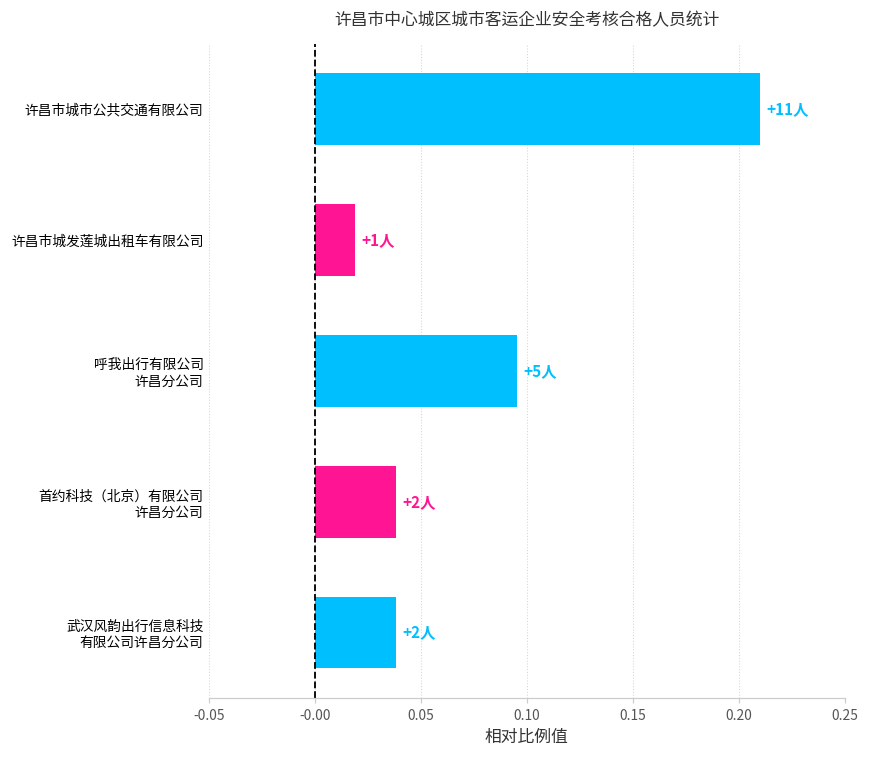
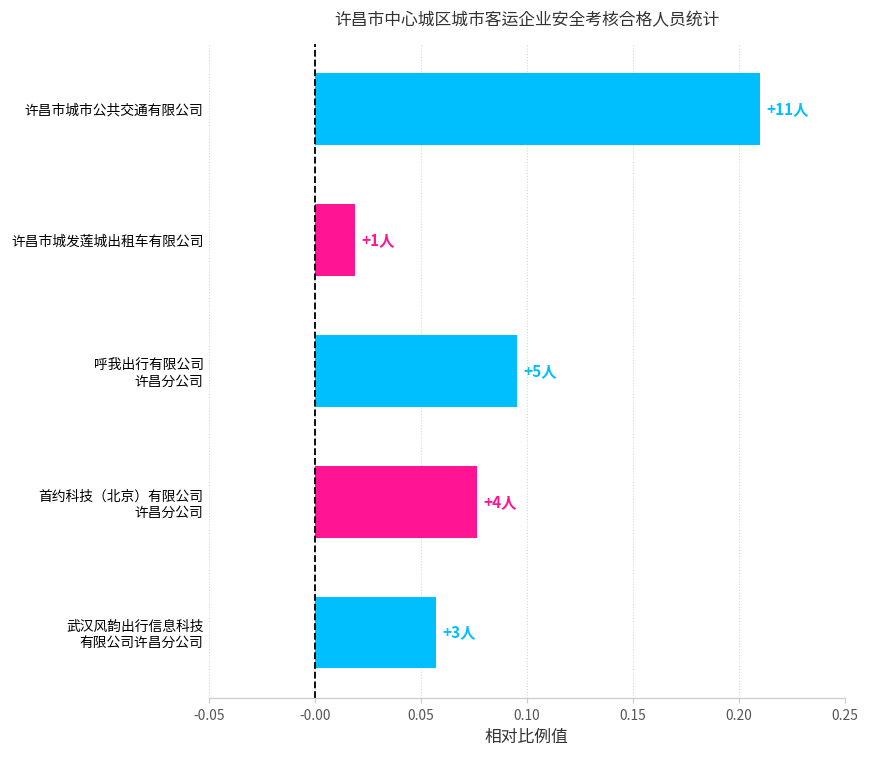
首约科技（北京）有限公司 许昌分公司: +2人 -> +4人
武汉风韵出行信息科技 有限公司许昌分公司: +2人 -> +3人
